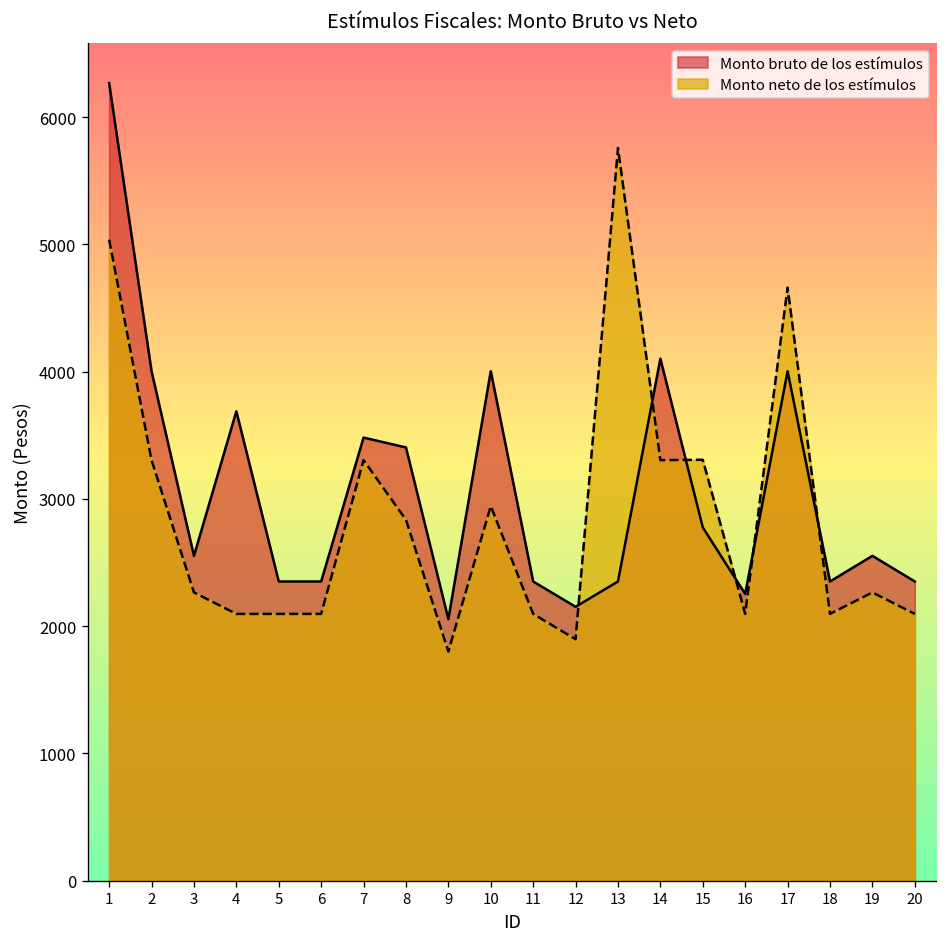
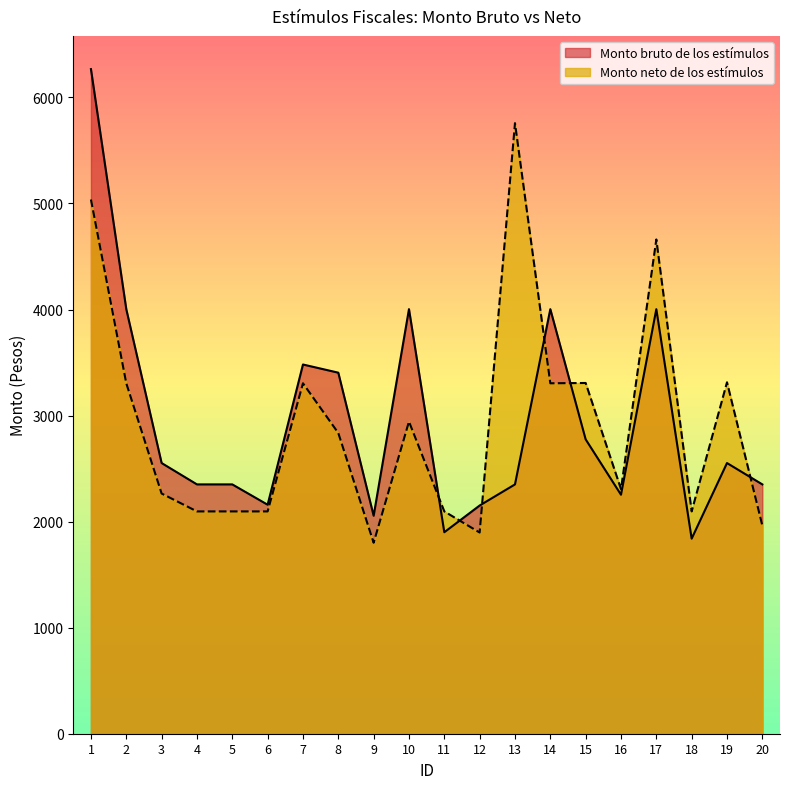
Monto bruto de los estímulos, 4: 3690 -> 2350
Monto bruto de los estímulos, 6: 2350 -> 2160
Monto bruto de los estímulos, 11: 2350 -> 1900
Monto bruto de los estímulos, 14: 4100 -> 4000
Monto neto de los estímulos, 16: 2100 -> 2310
Monto bruto de los estímulos, 18: 2350 -> 1840
Monto neto de los estímulos, 19: 2260 -> 3310
Monto neto de los estímulos, 20: 2100 -> 1960
